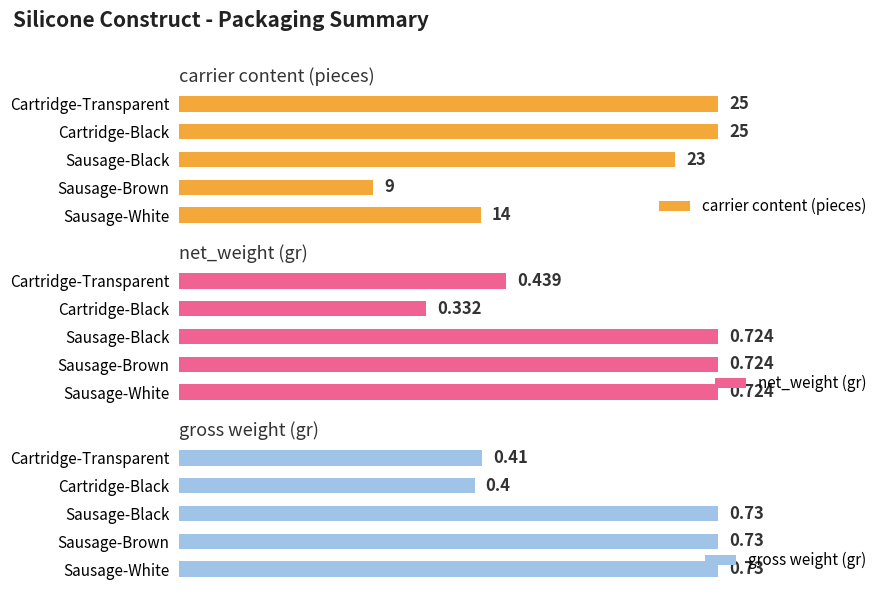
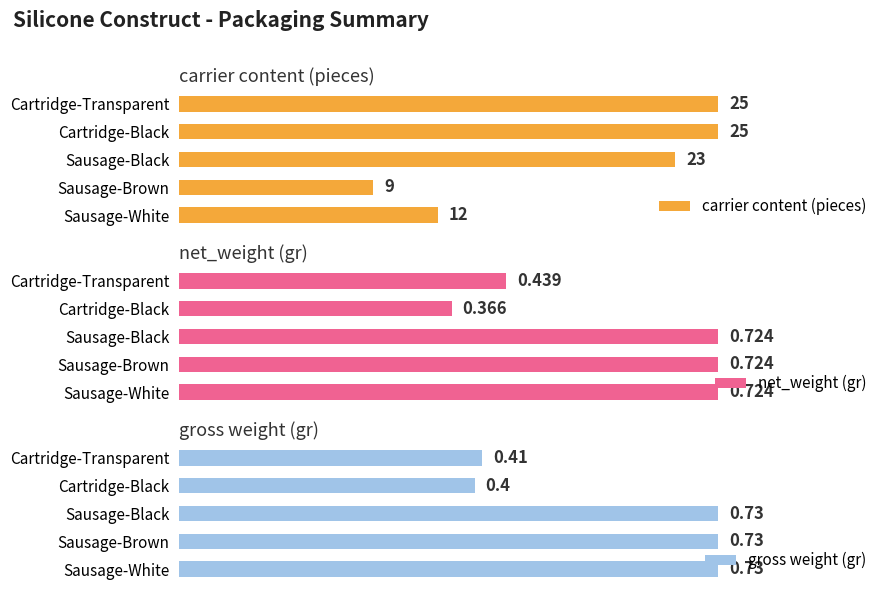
carrier content (pieces), Sausage-White: 14 -> 12
net_weight (gr), Cartridge-Black: 0.332 -> 0.366
